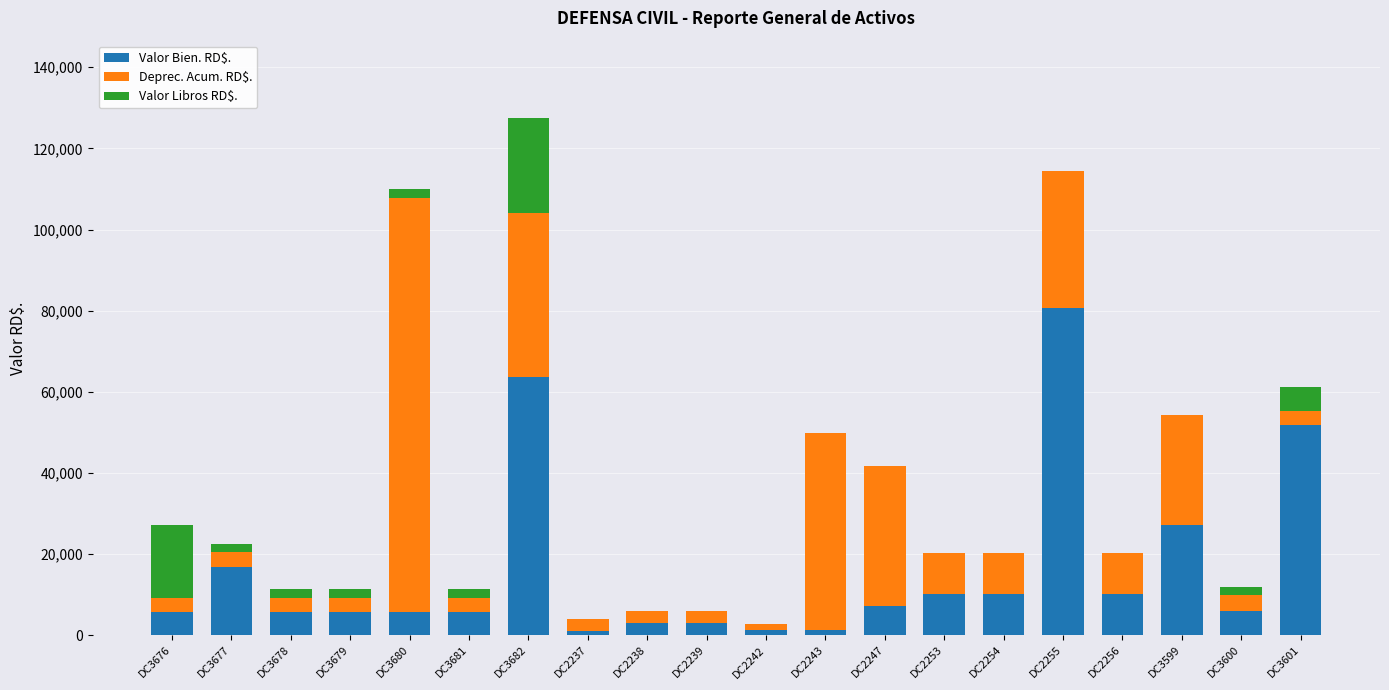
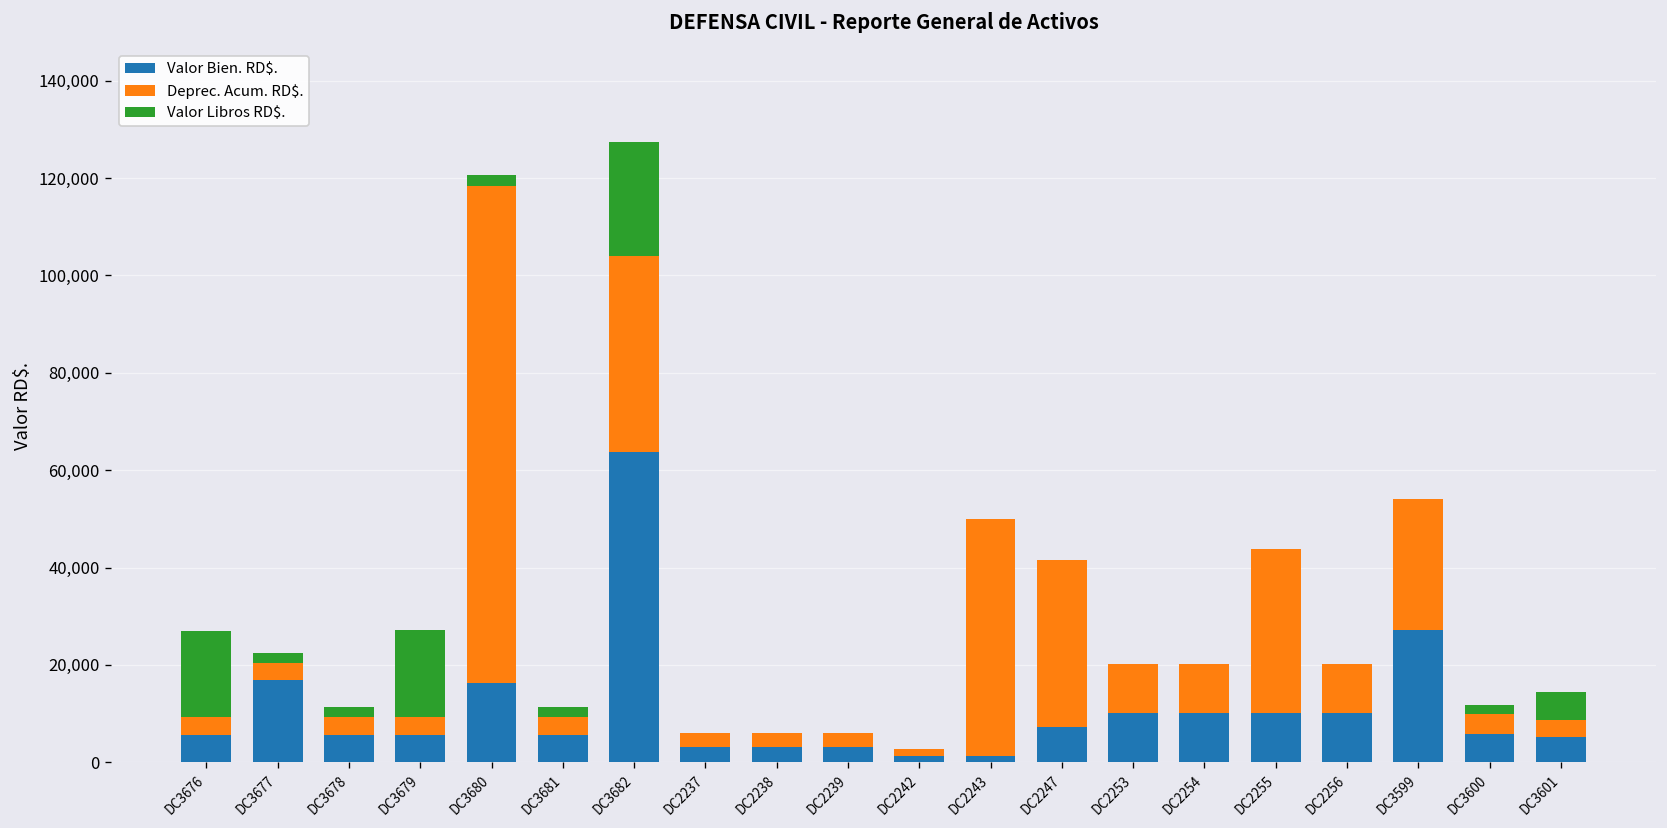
Valor Libros RD$., DC3679: 2,000 -> 18,000
Valor Bien. RD$., DC3680: 6,000 -> 16,000
Valor Bien. RD$., DC2237: 1,000 -> 3,000
Valor Bien. RD$., DC2255: 81,000 -> 10,000
Valor Bien. RD$., DC3601: 52,000 -> 5,000
